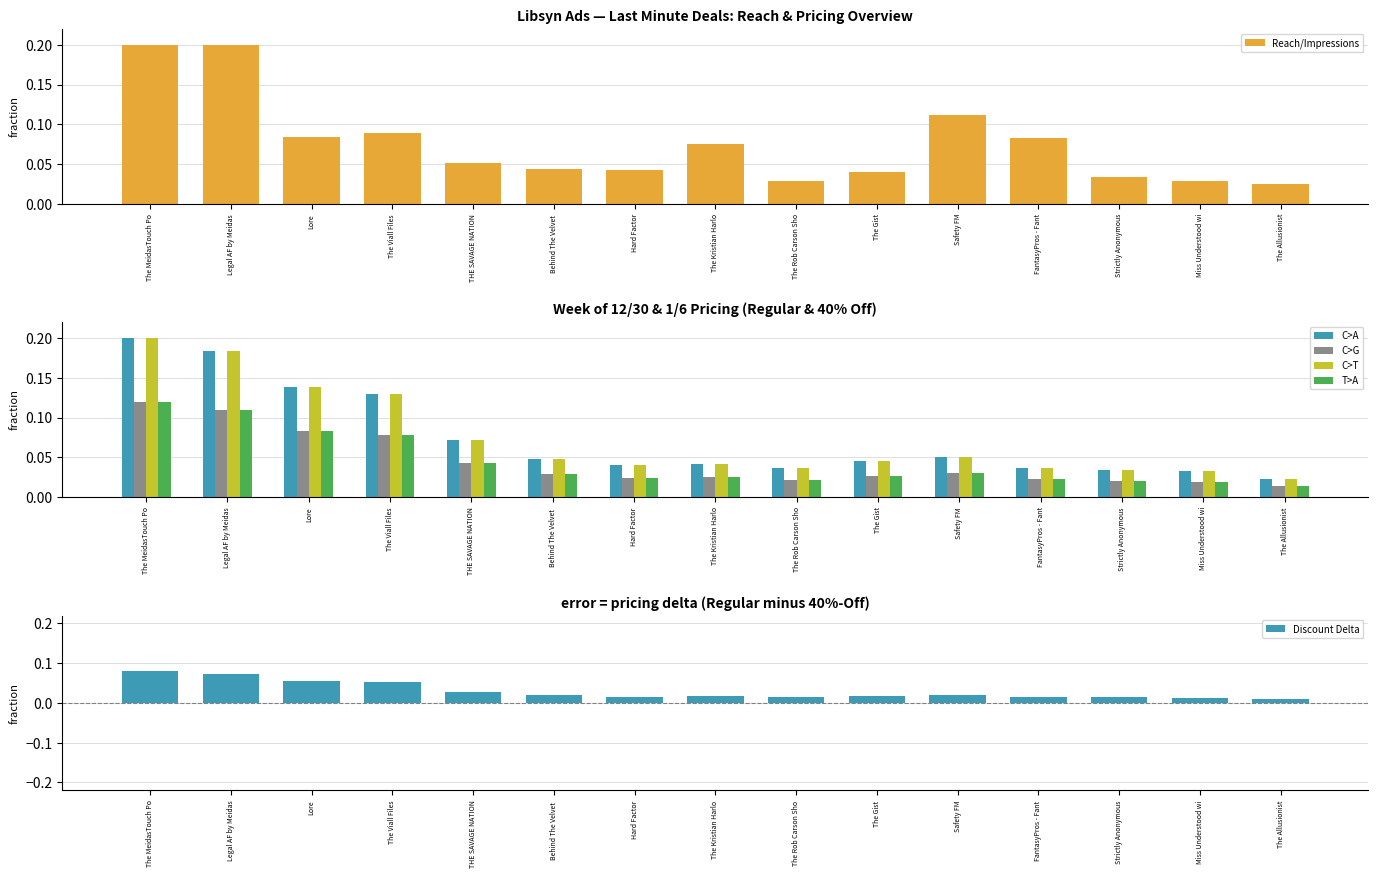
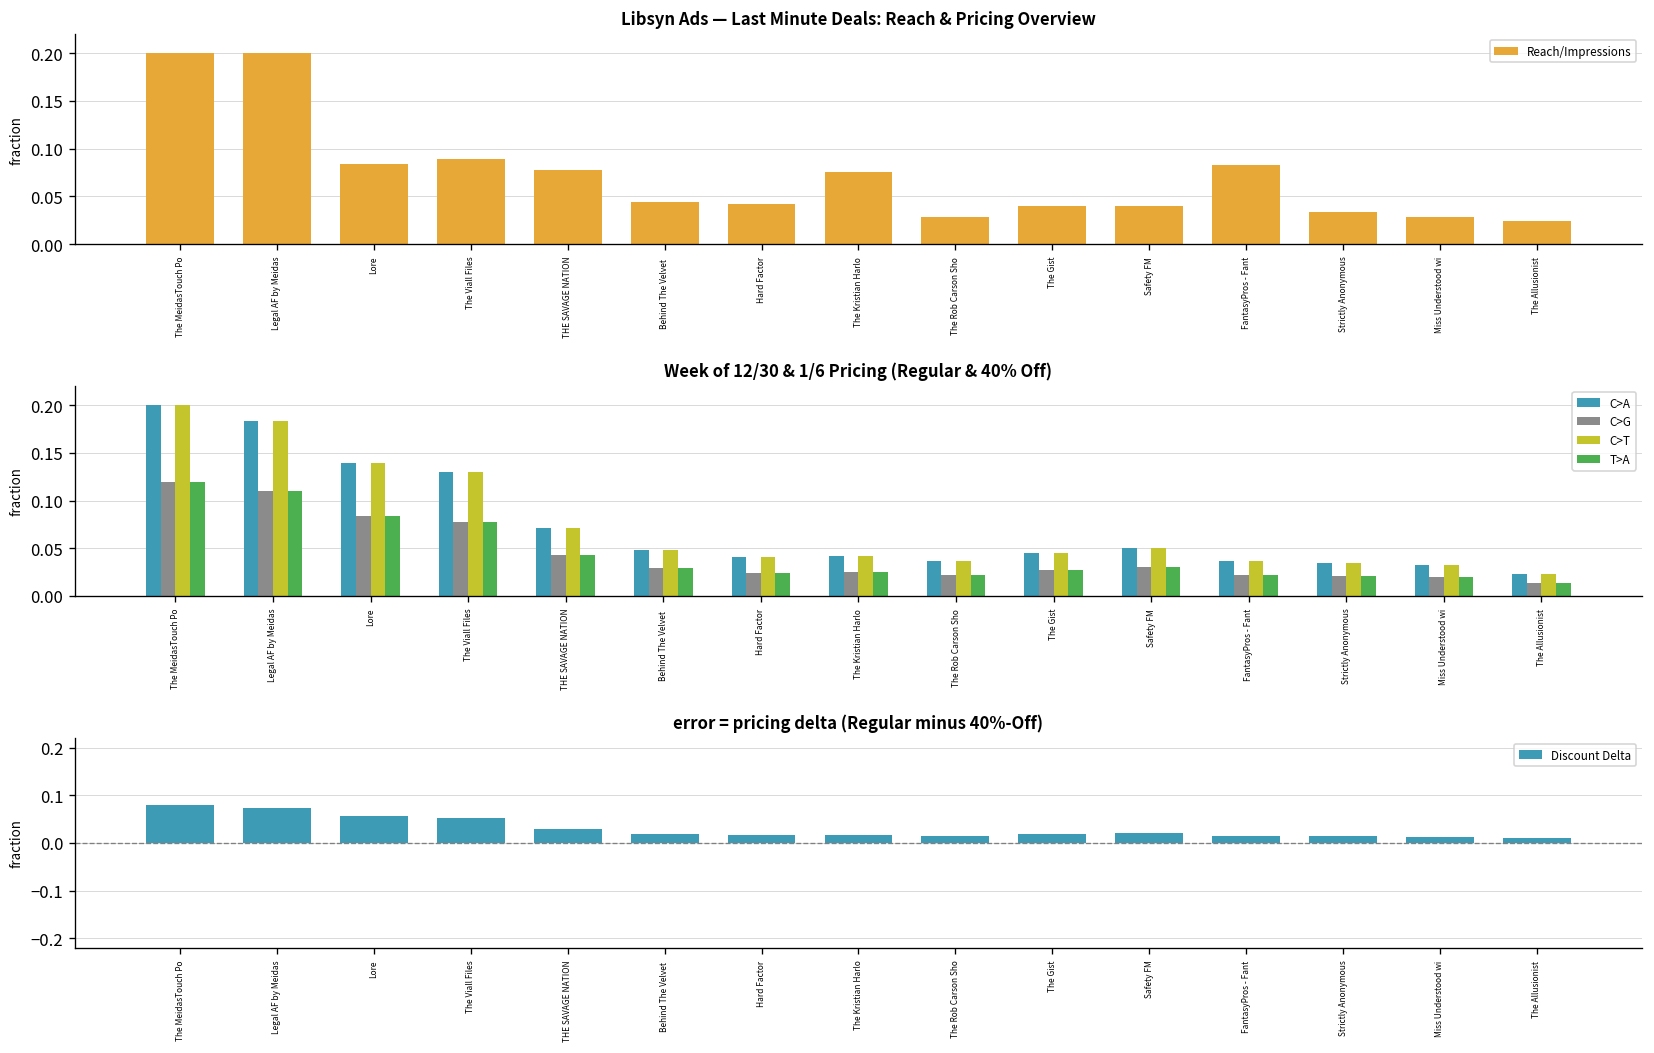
Libsyn Ads — Last Minute Deals: Reach & Pricing Overview, THE SAVAGE NATION: 0.05 -> 0.08
Libsyn Ads — Last Minute Deals: Reach & Pricing Overview, Safety FM: 0.11 -> 0.04
